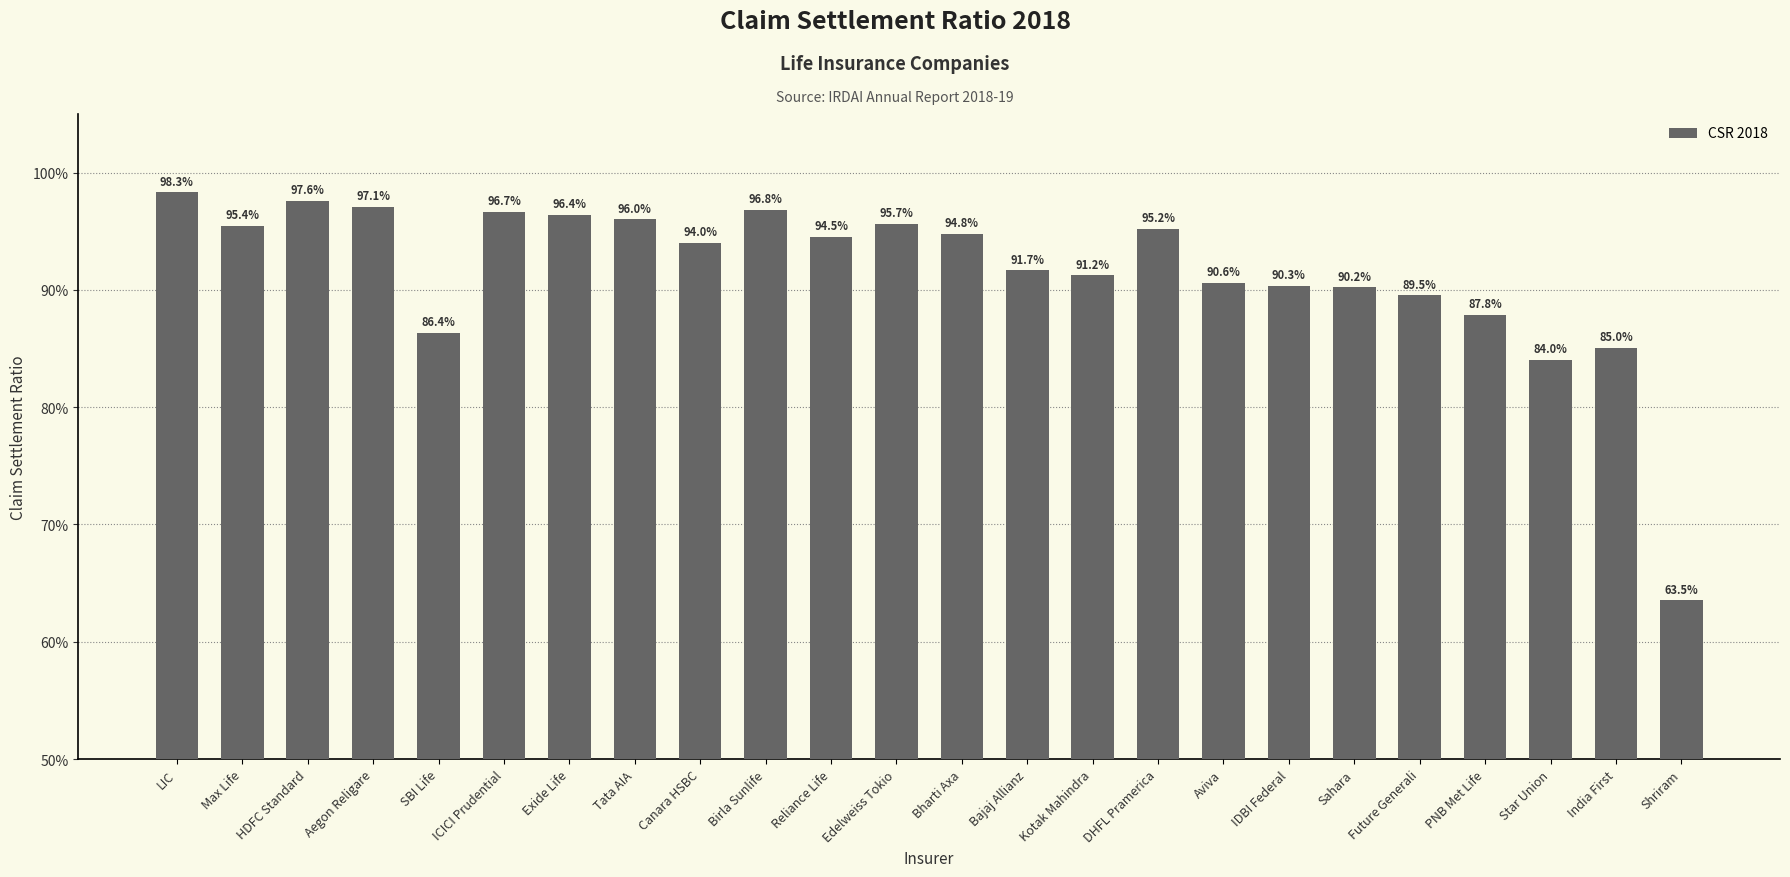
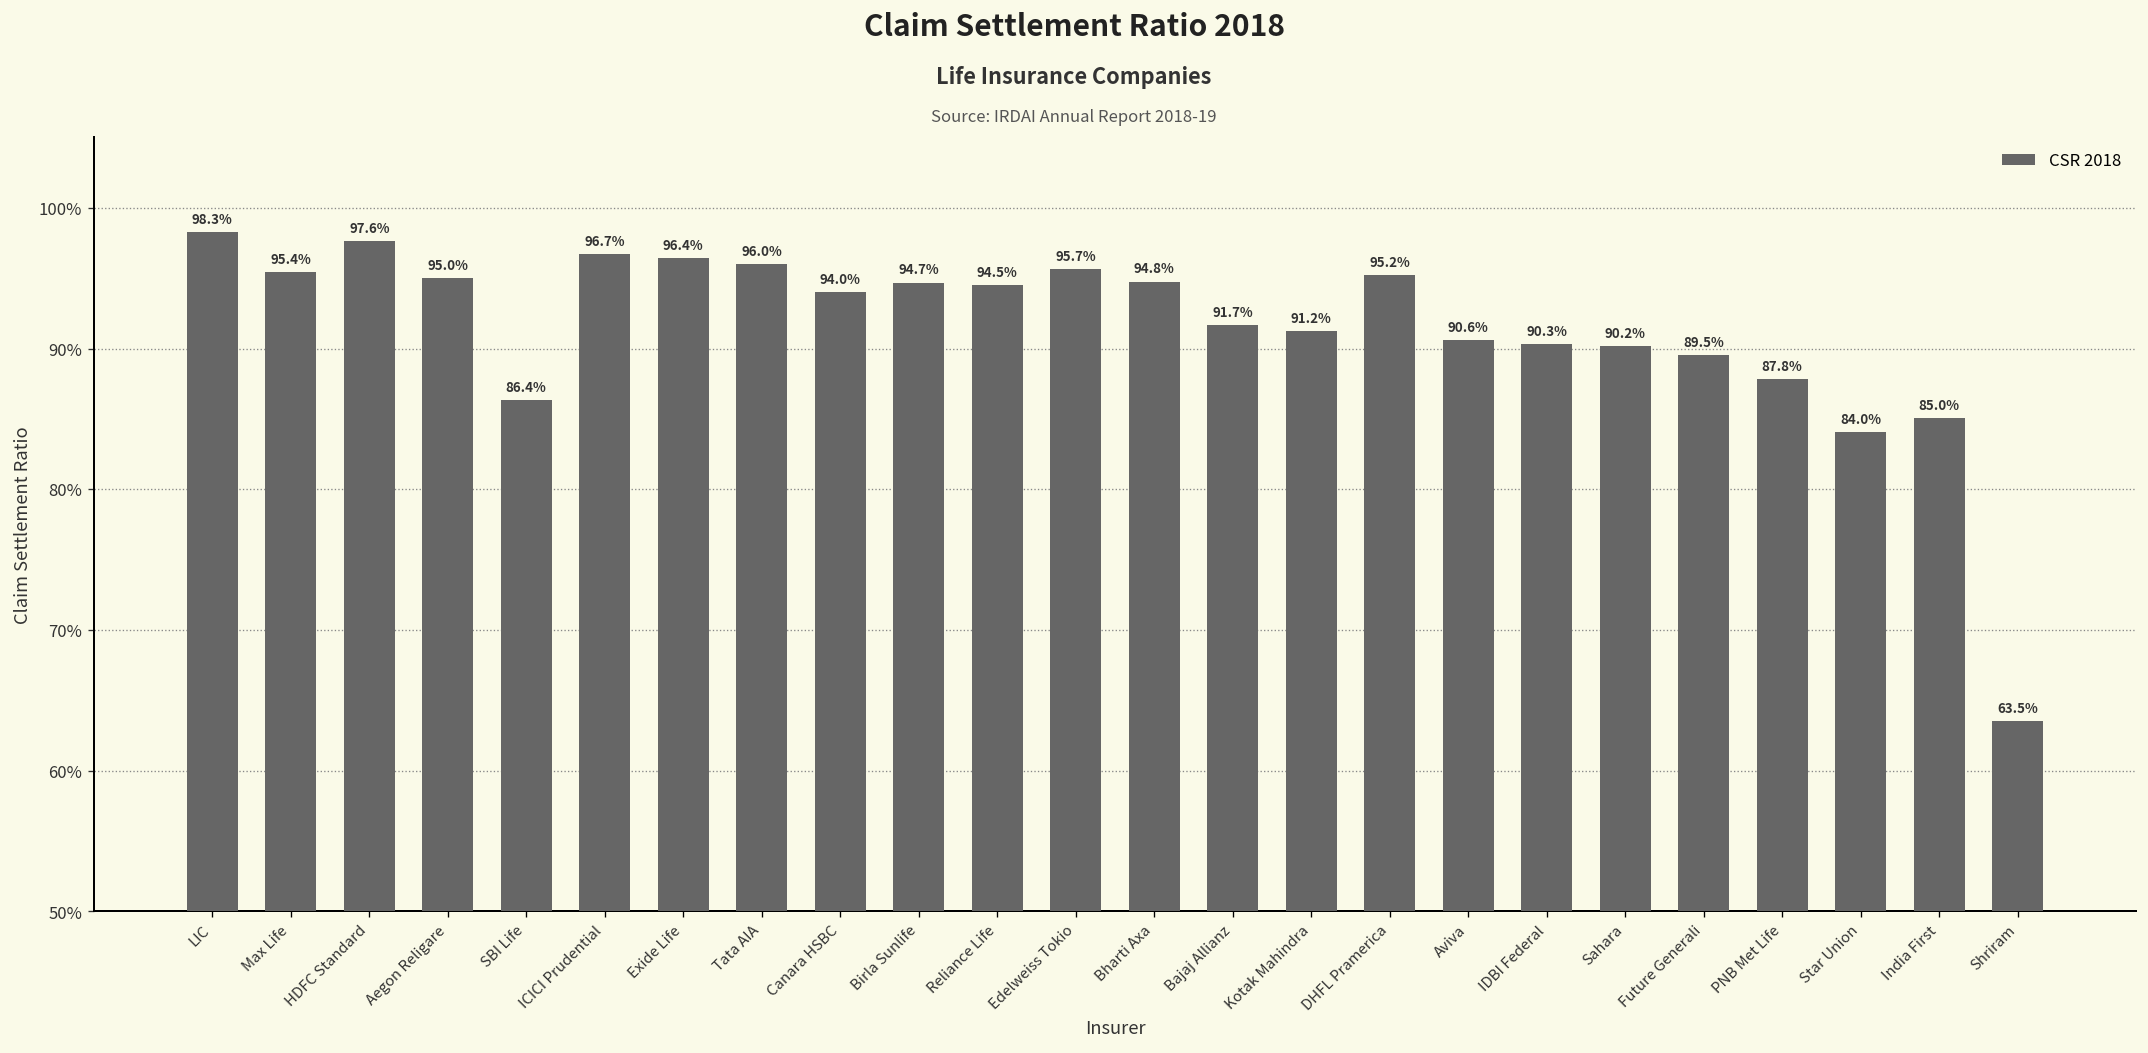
Aegon Religare: 97.1% -> 95.0%
Birla Sunlife: 96.8% -> 94.7%
